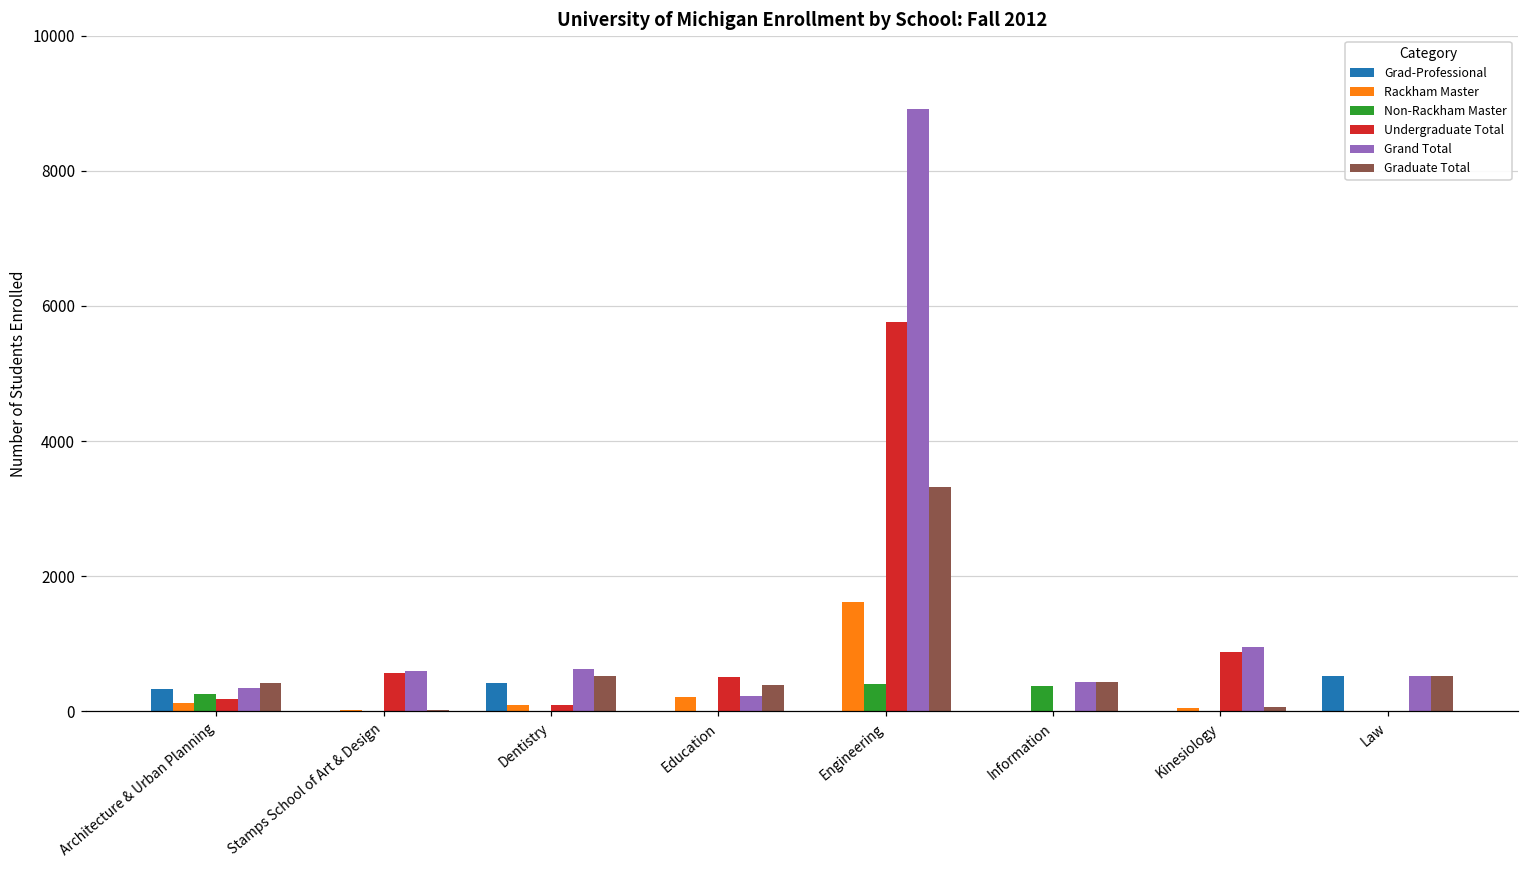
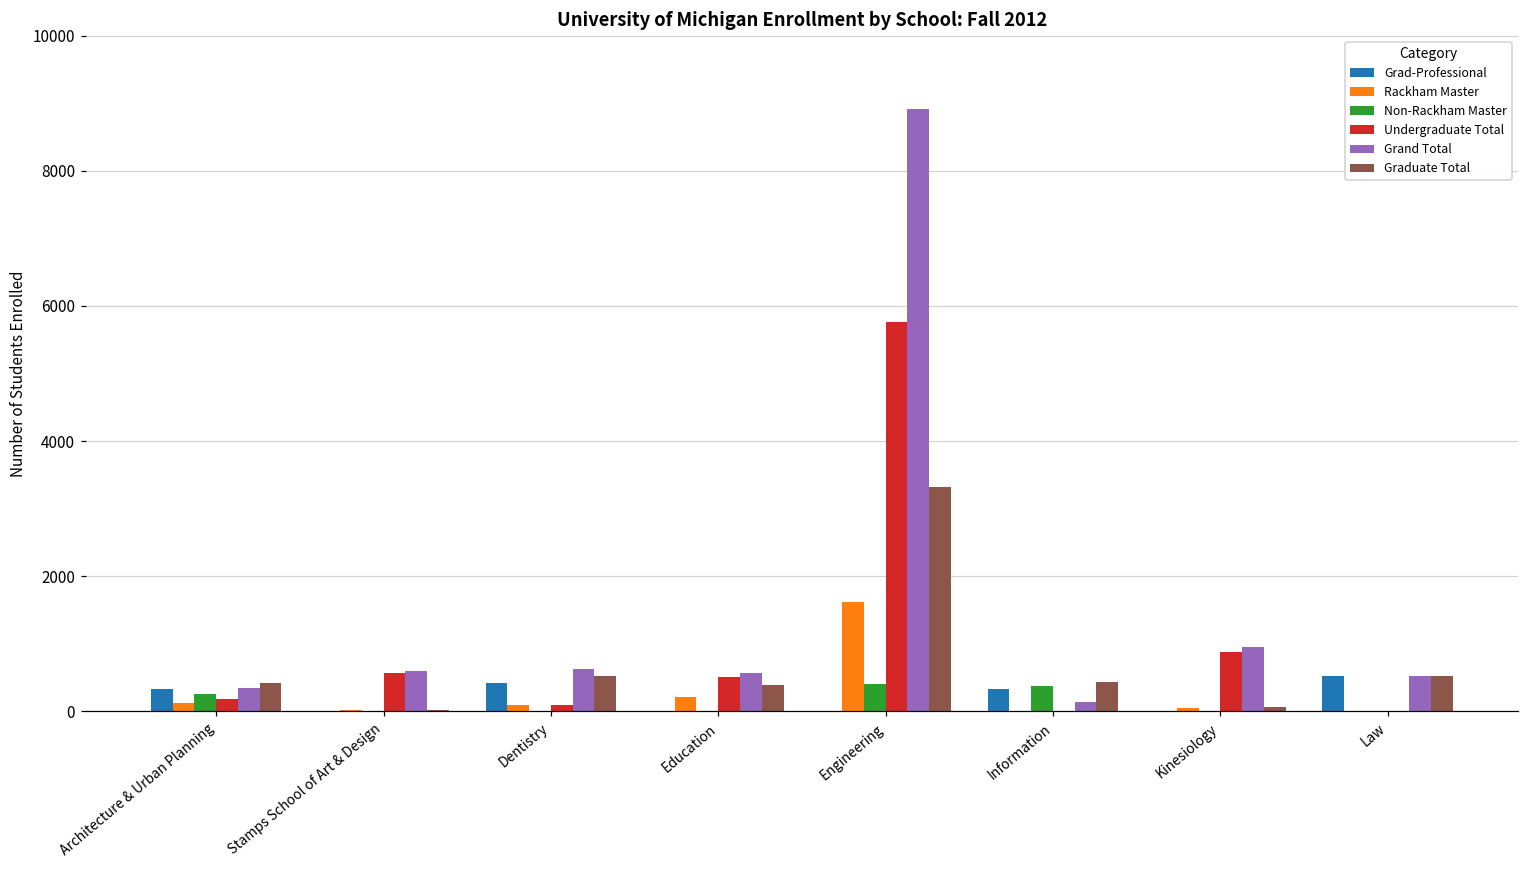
Grand Total, Education: 200 -> 600
Grad-Professional, Information: 0 -> 300
Grand Total, Information: 400 -> 100
